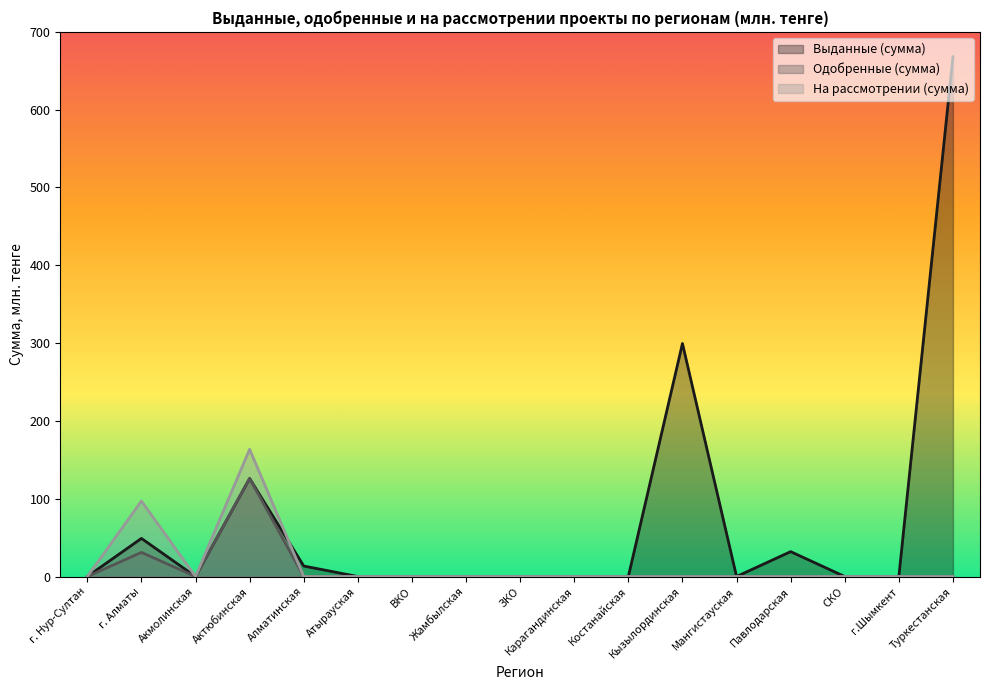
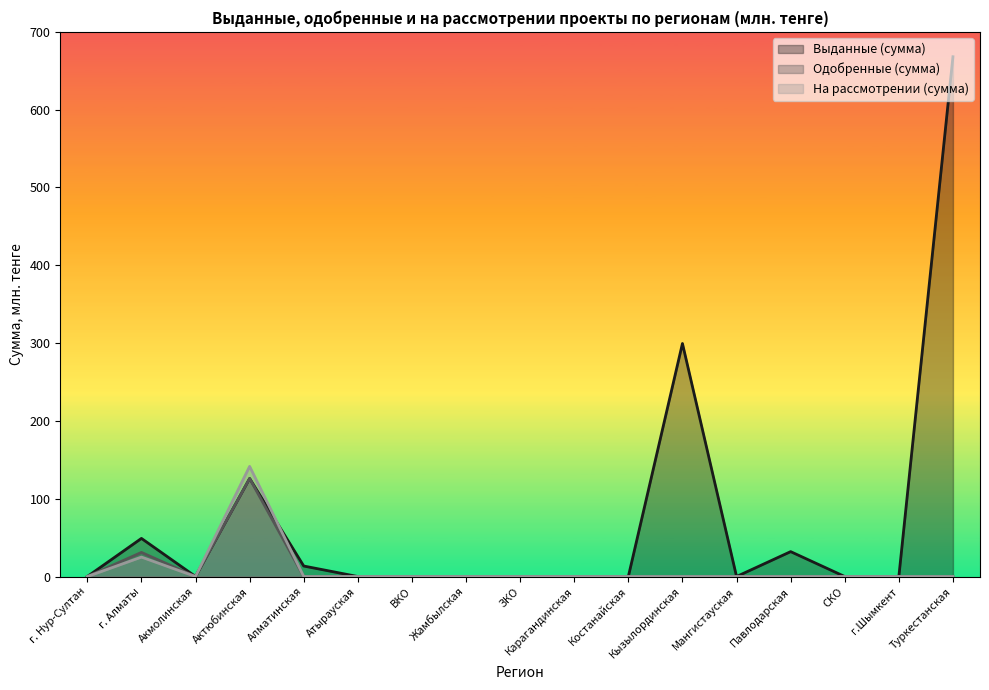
На рассмотрении (сумма), г. Алматы: 100 -> 30
На рассмотрении (сумма), Актюбинская: 160 -> 140
